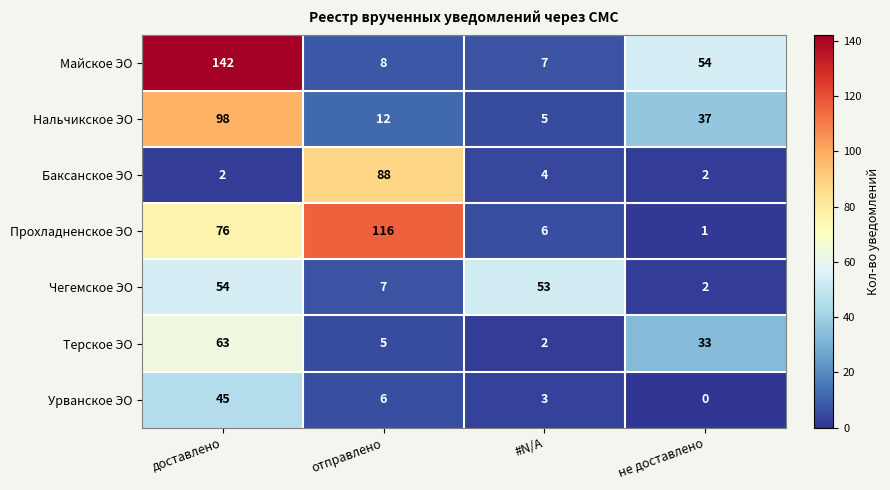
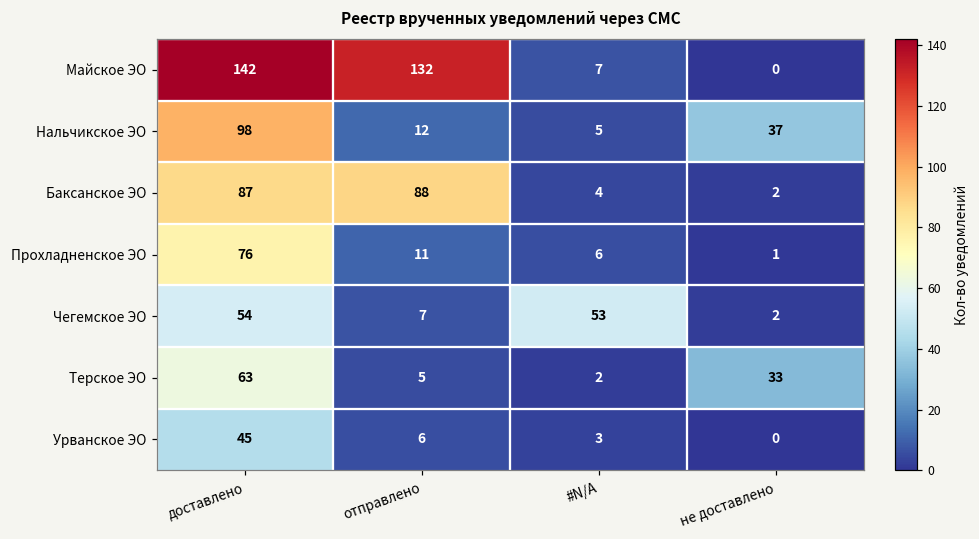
Майское ЭО, отправлено: 8 -> 132
Майское ЭО, не доставлено: 54 -> 0
Баксанское ЭО, доставлено: 2 -> 87
Прохладненское ЭО, отправлено: 116 -> 11
